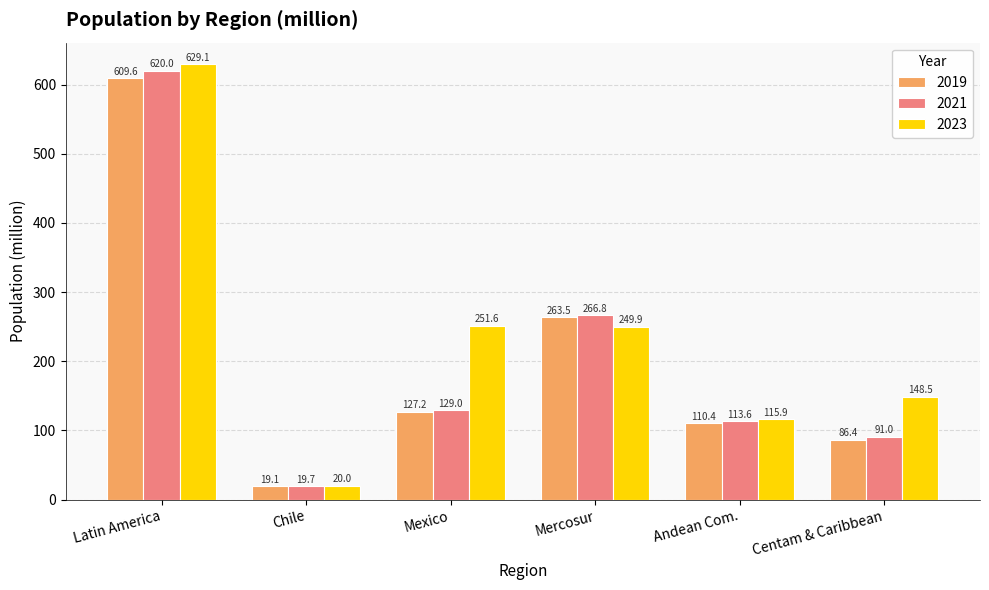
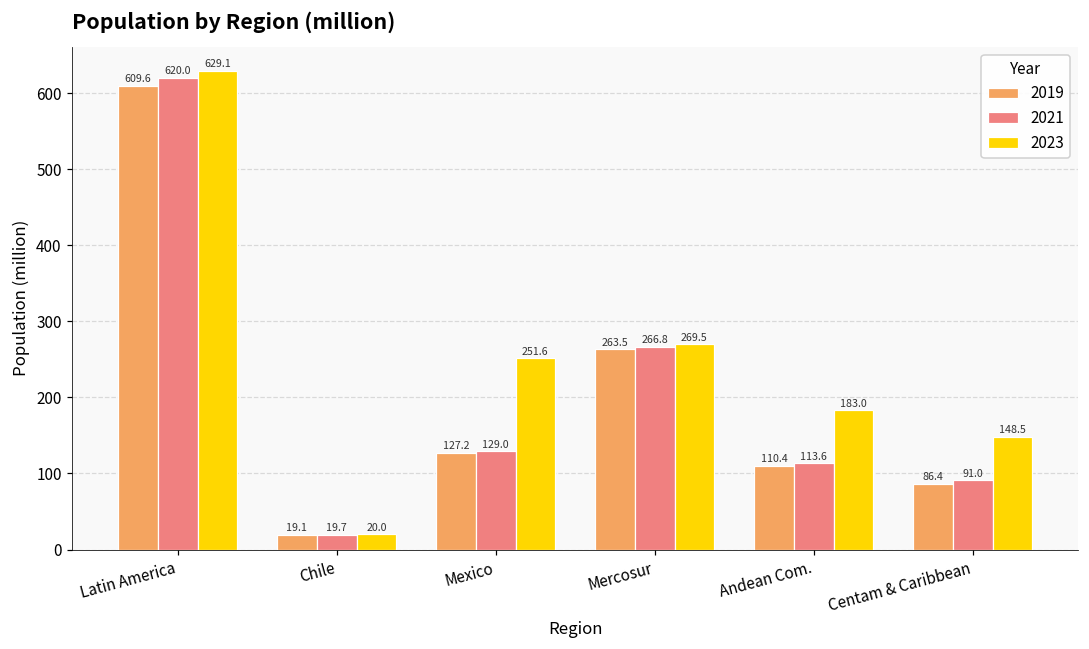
2023, Mercosur: 249.9 -> 269.5
2023, Andean Com.: 115.9 -> 183.0
